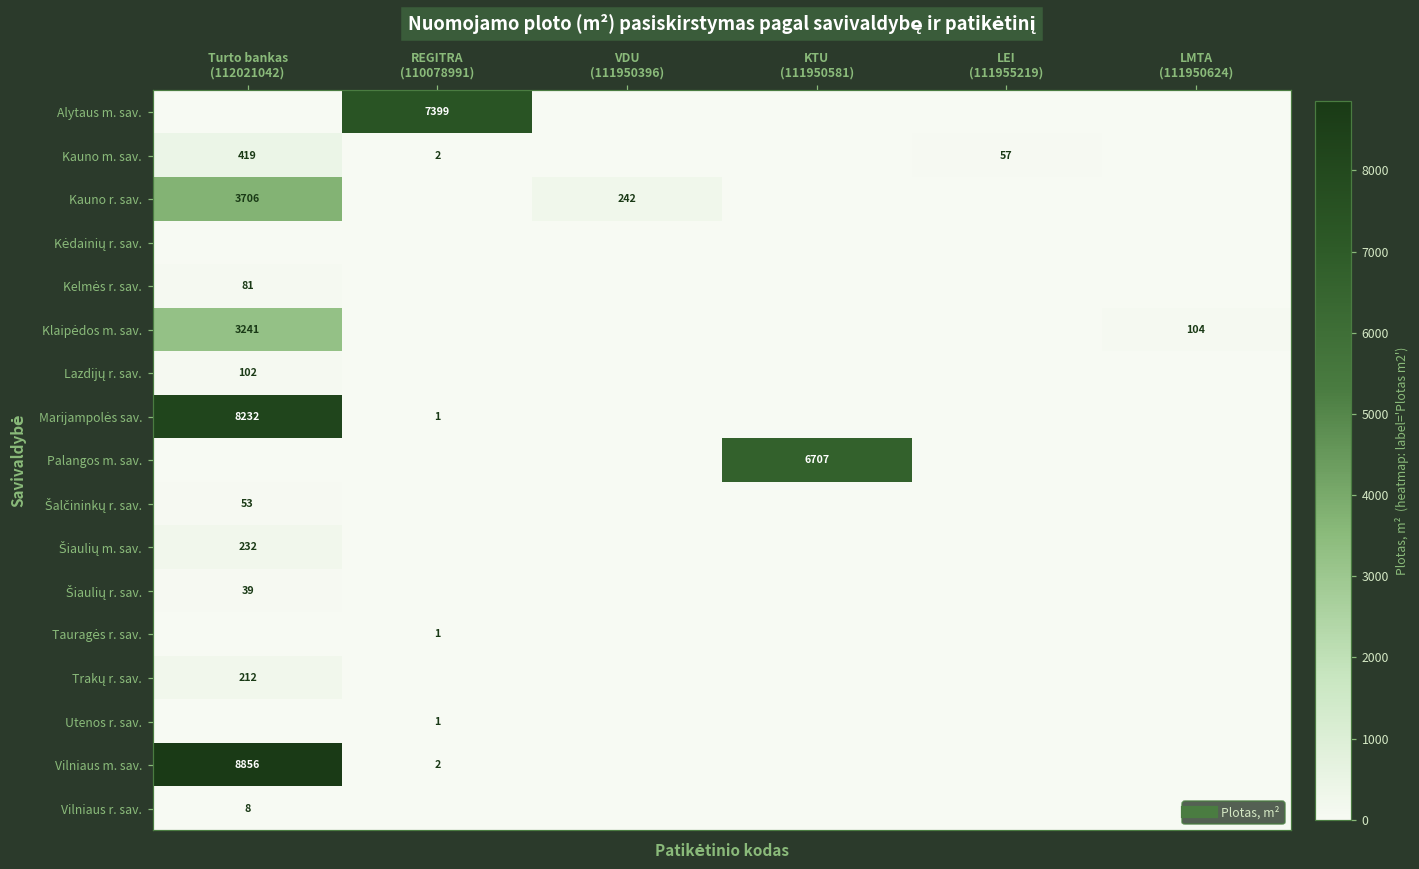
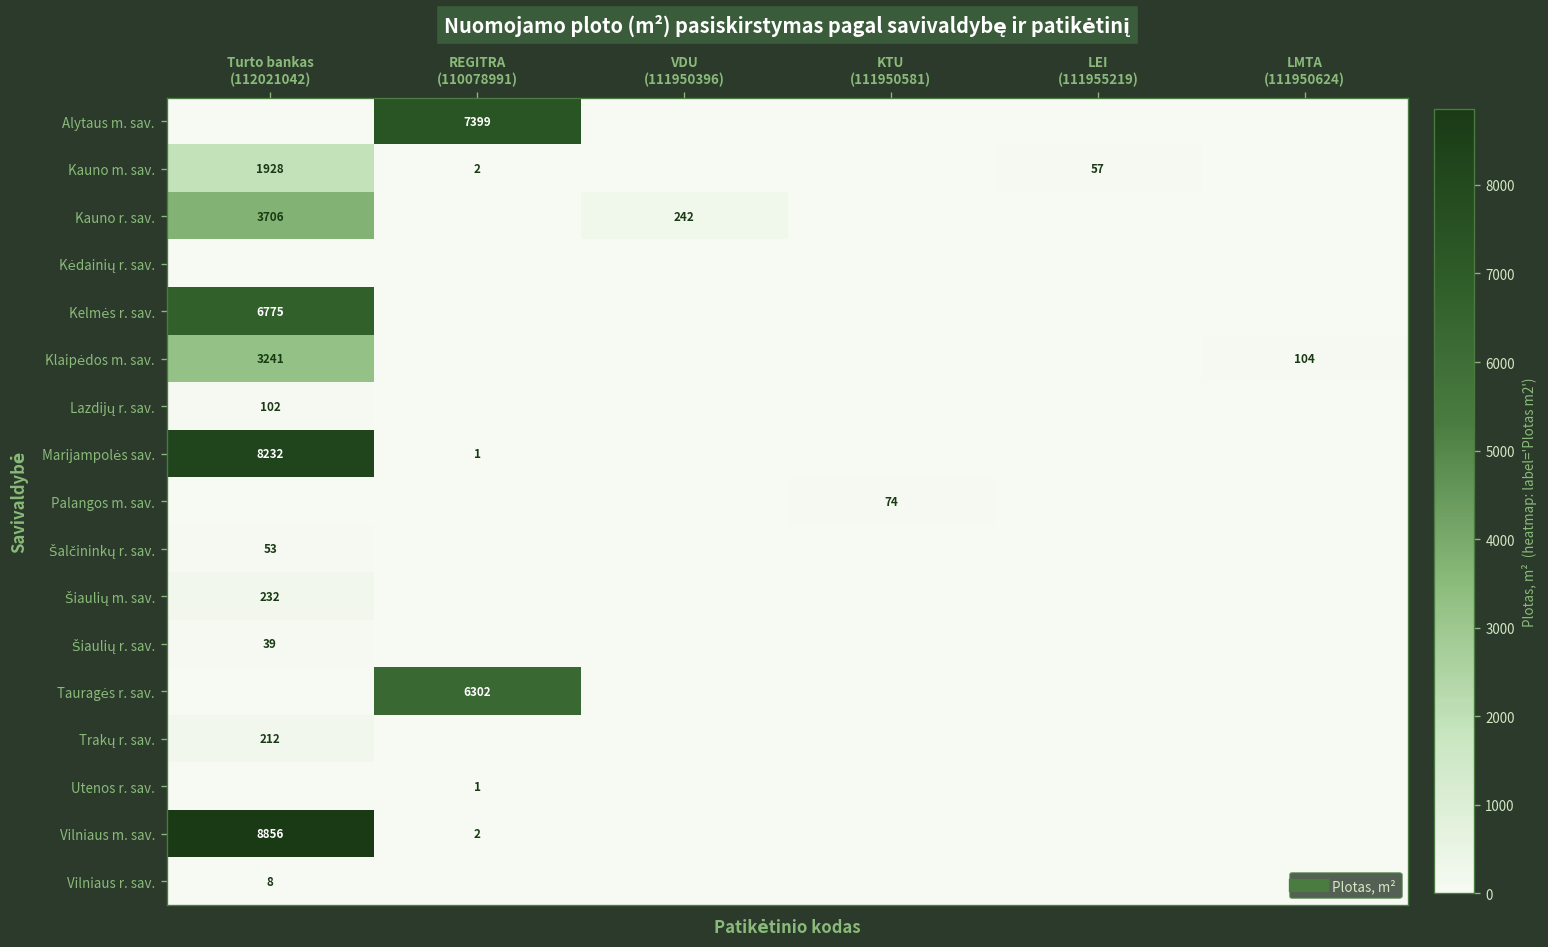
Kauno m. sav., Turto bankas (112021042): 419 -> 1928
Kelmės r. sav., Turto bankas (112021042): 81 -> 6775
Palangos m. sav., KTU (111950581): 6707 -> 74
Tauragės r. sav., REGITRA (110078991): 1 -> 6302
